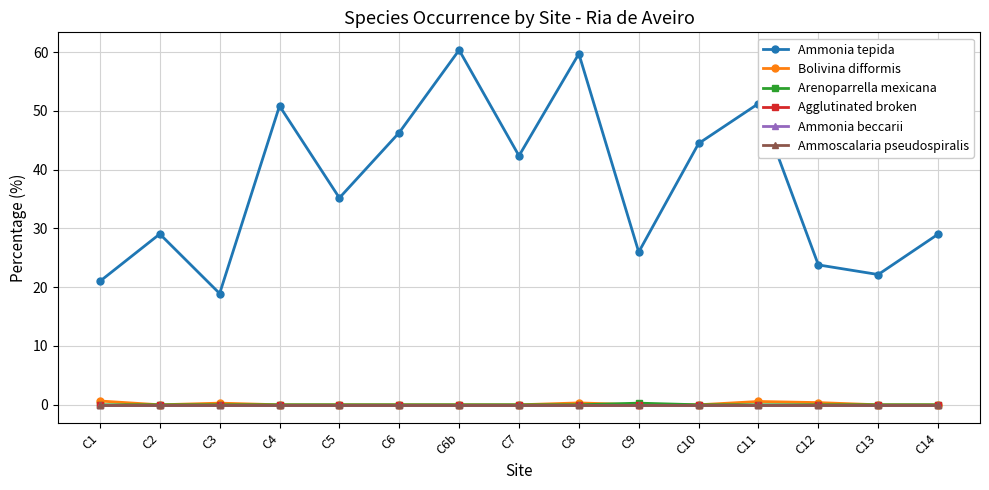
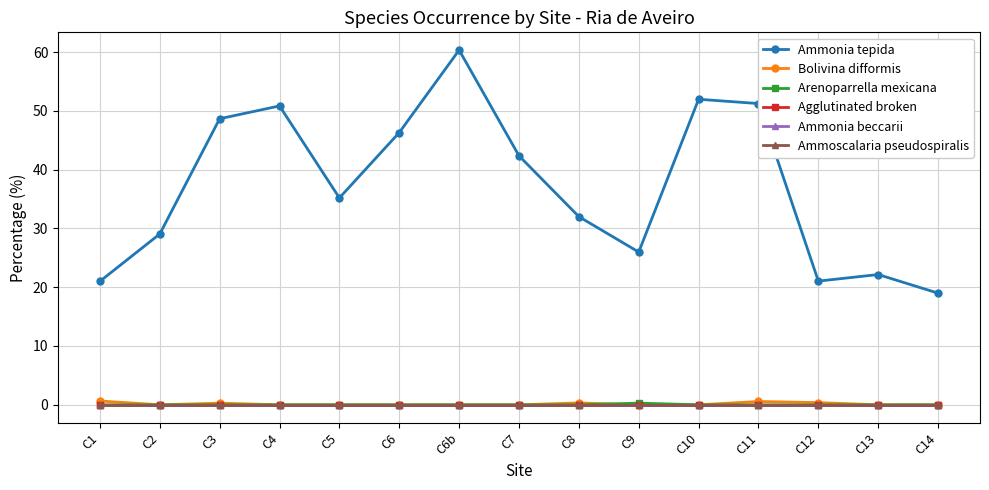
Ammonia tepida, C3: 19 -> 49
Ammonia tepida, C8: 60 -> 32
Ammonia tepida, C10: 44 -> 52
Ammonia tepida, C12: 24 -> 21
Ammonia tepida, C14: 29 -> 19
